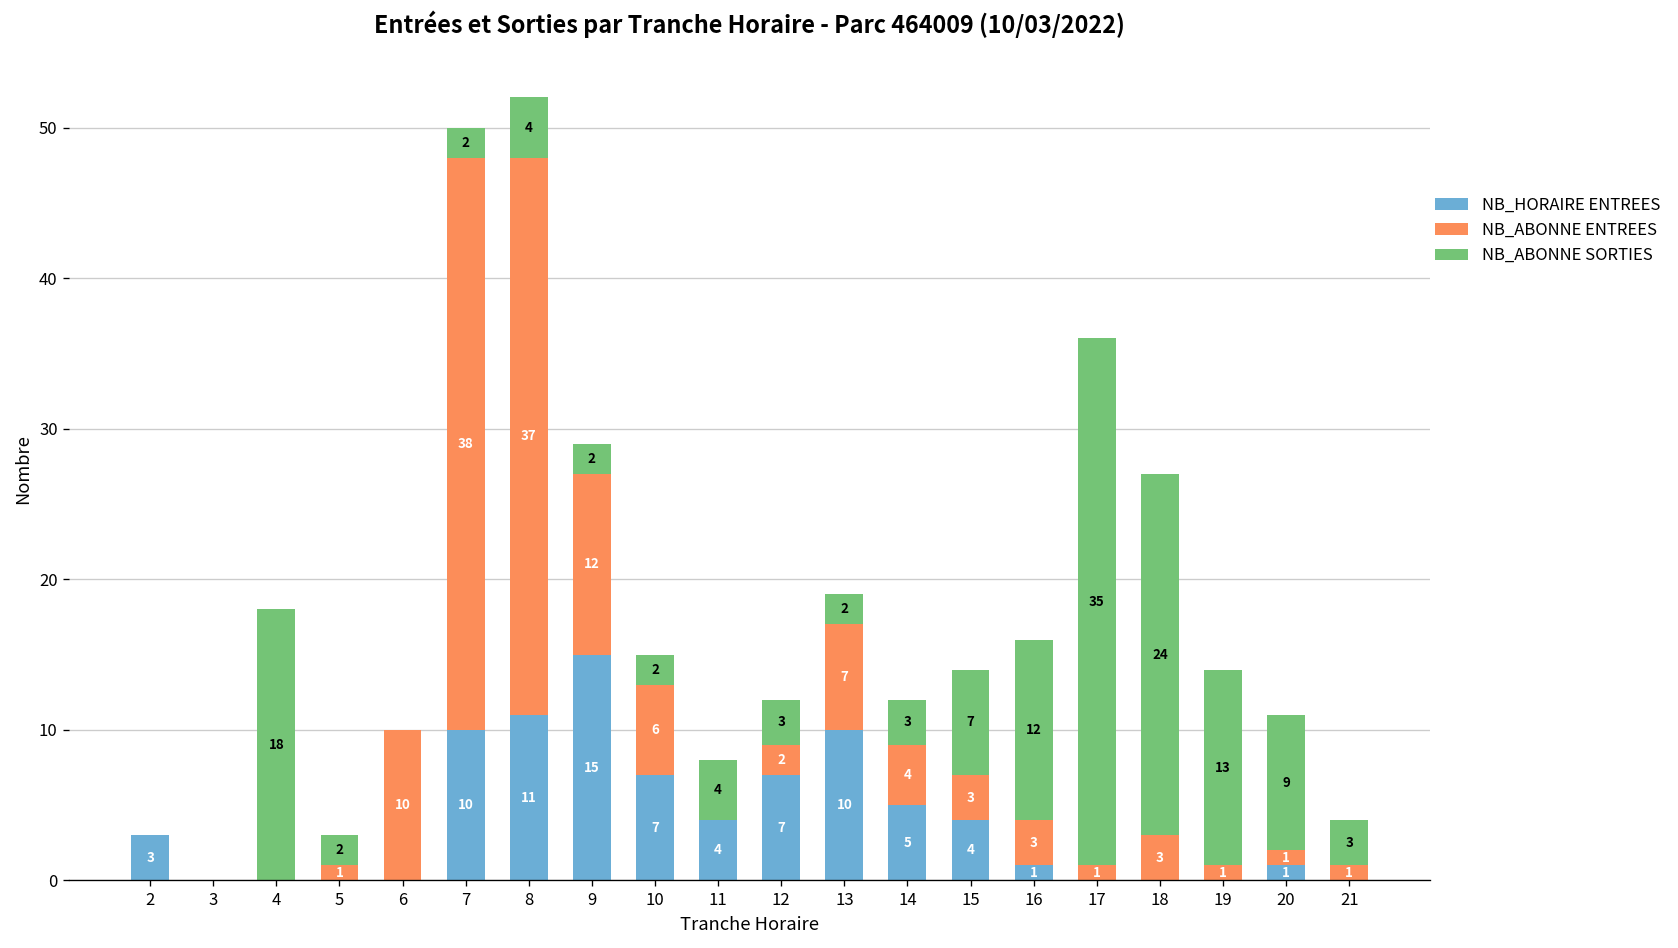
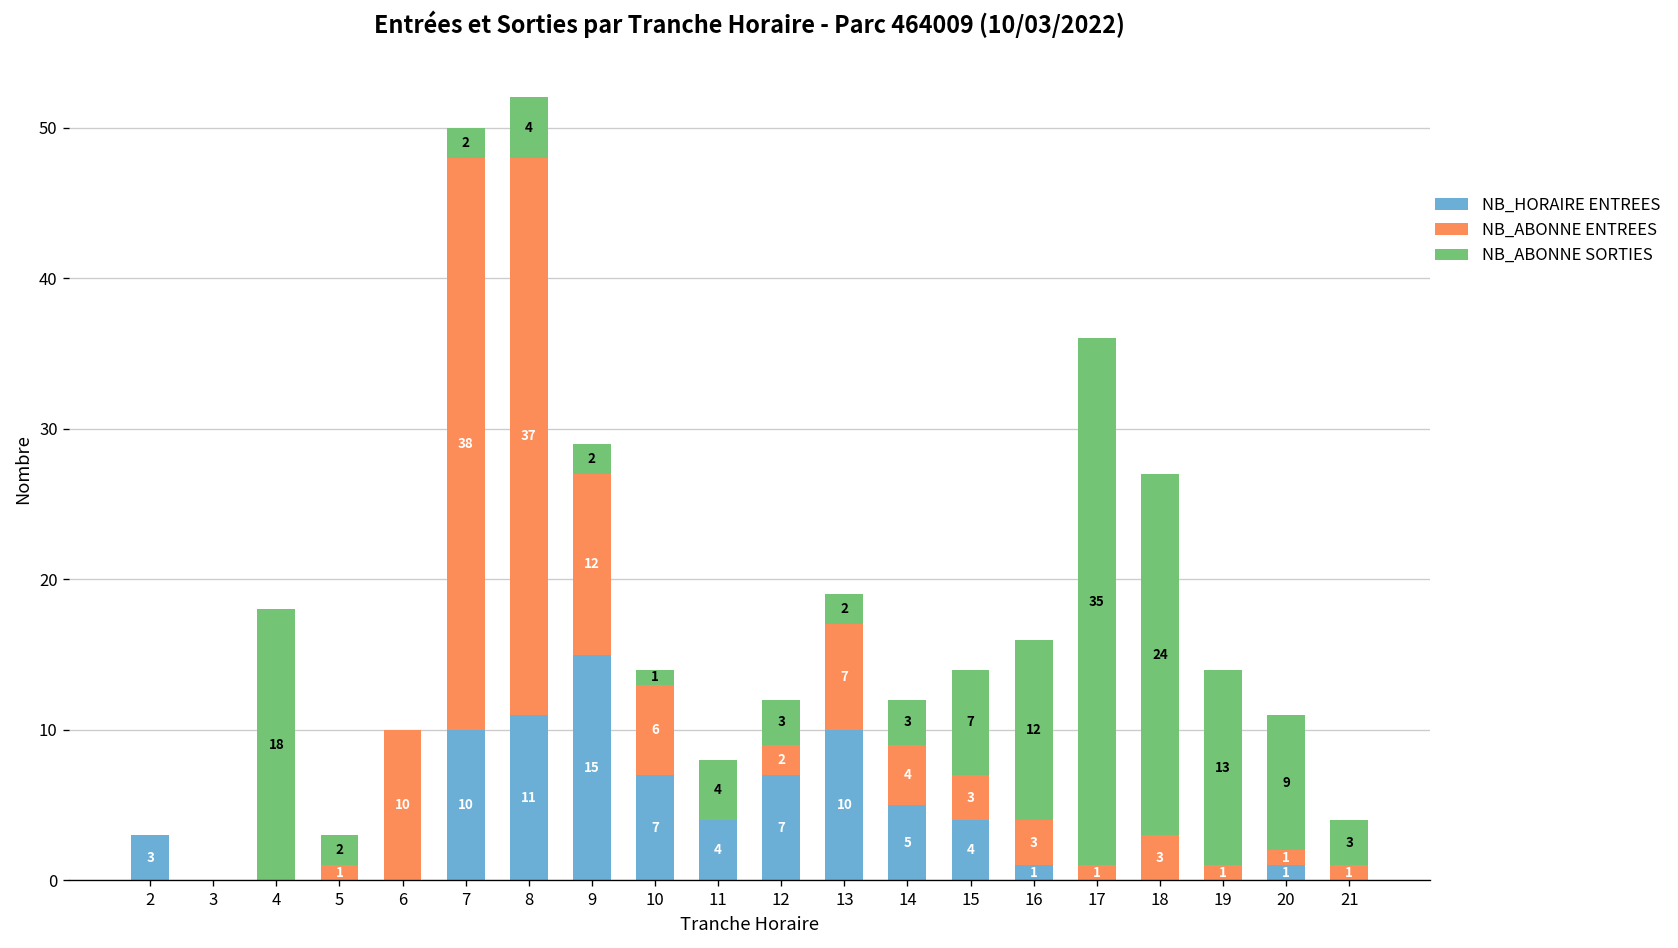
NB_ABONNE SORTIES, 10: 2 -> 1
